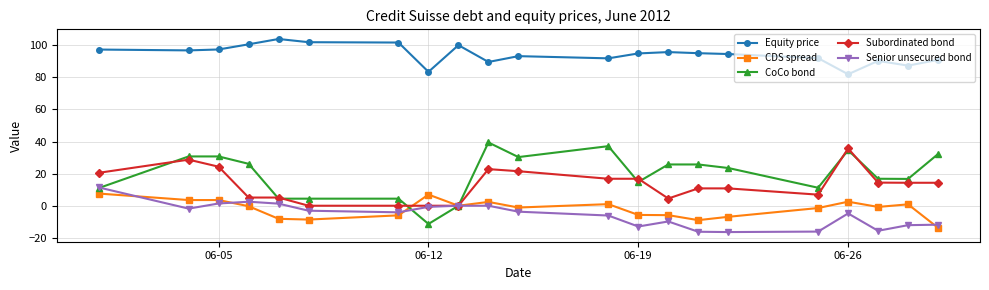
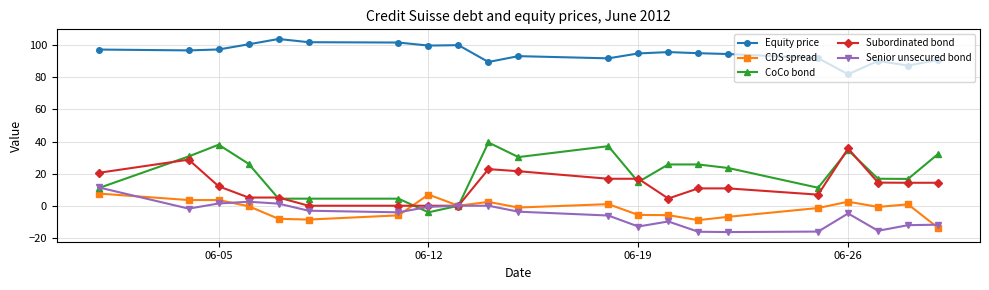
CoCo bond, 06-05: 31 -> 38
Subordinated bond, 06-05: 24 -> 12
Equity price, 06-12: 83 -> 100
CoCo bond, 06-12: -11 -> -4
